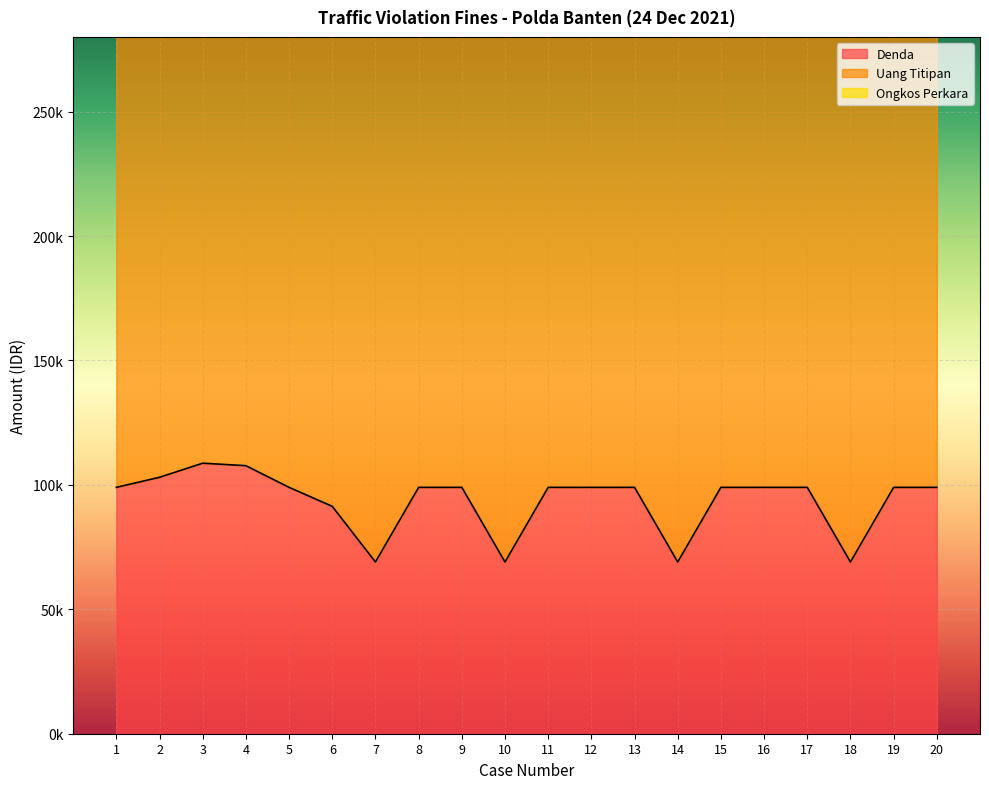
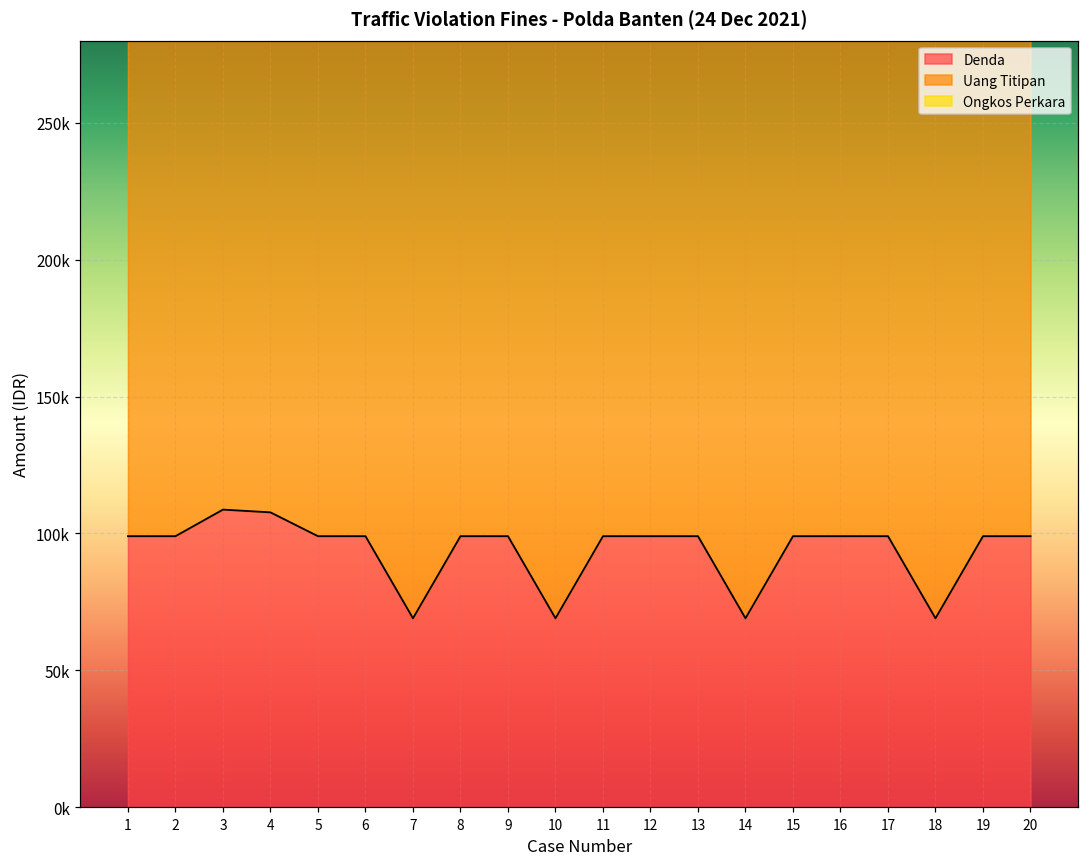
Denda, 2: 103000 -> 99000
Denda, 6: 91000 -> 99000
